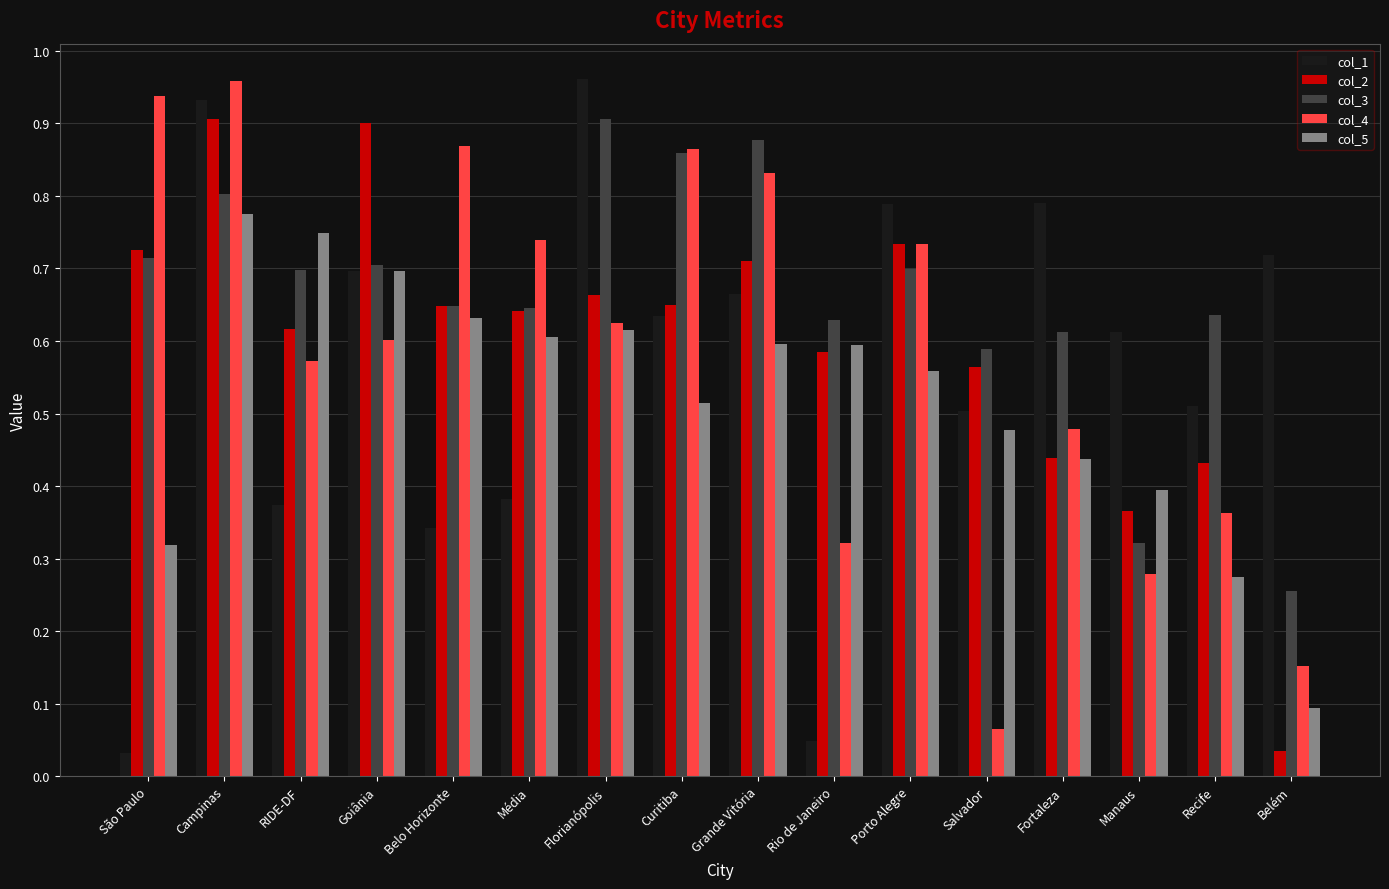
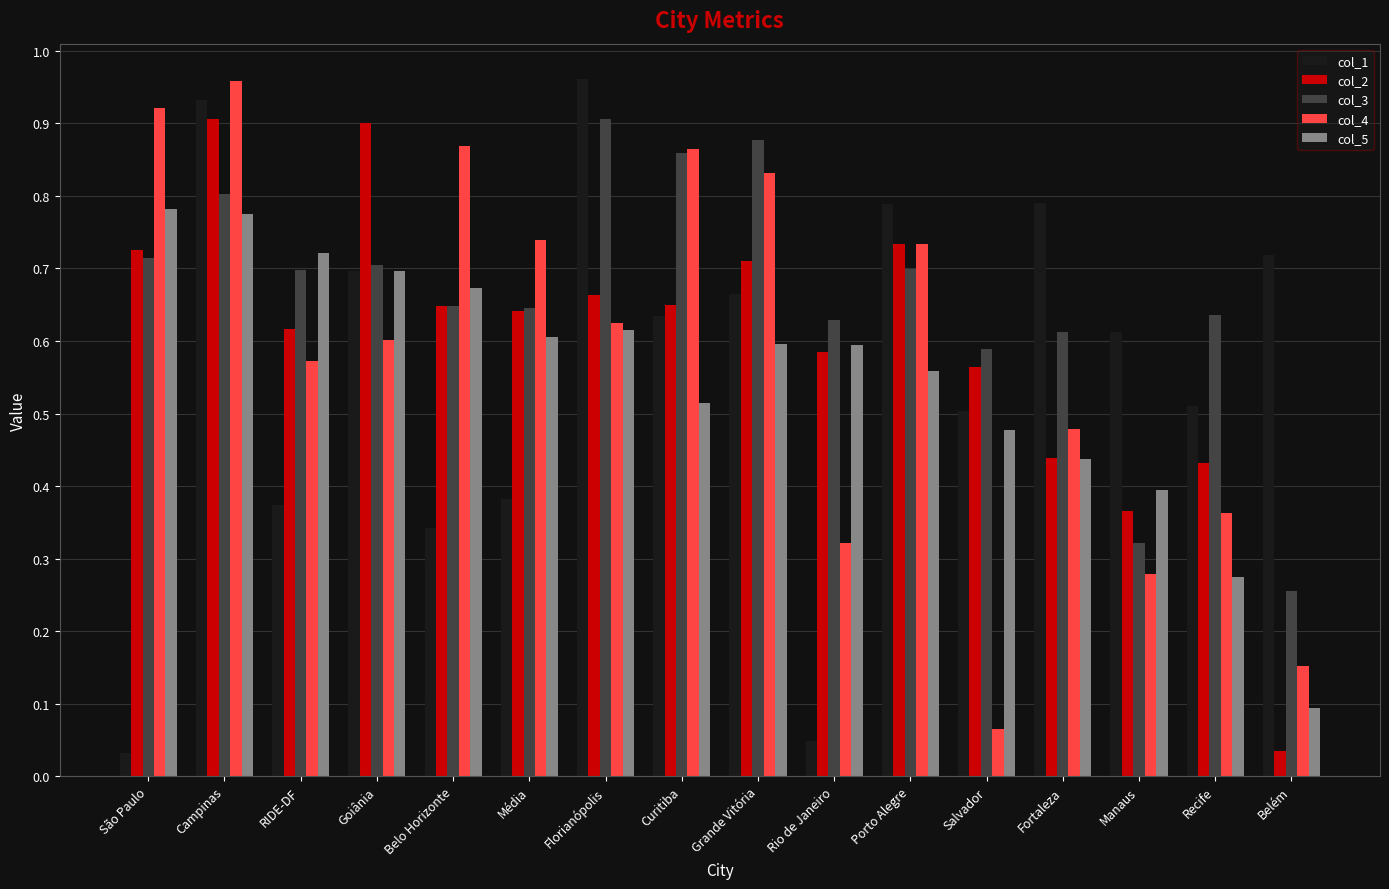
col_4, São Paulo: 0.94 -> 0.92
col_5, São Paulo: 0.32 -> 0.78
col_5, RIDE-DF: 0.75 -> 0.72
col_5, Belo Horizonte: 0.63 -> 0.67
